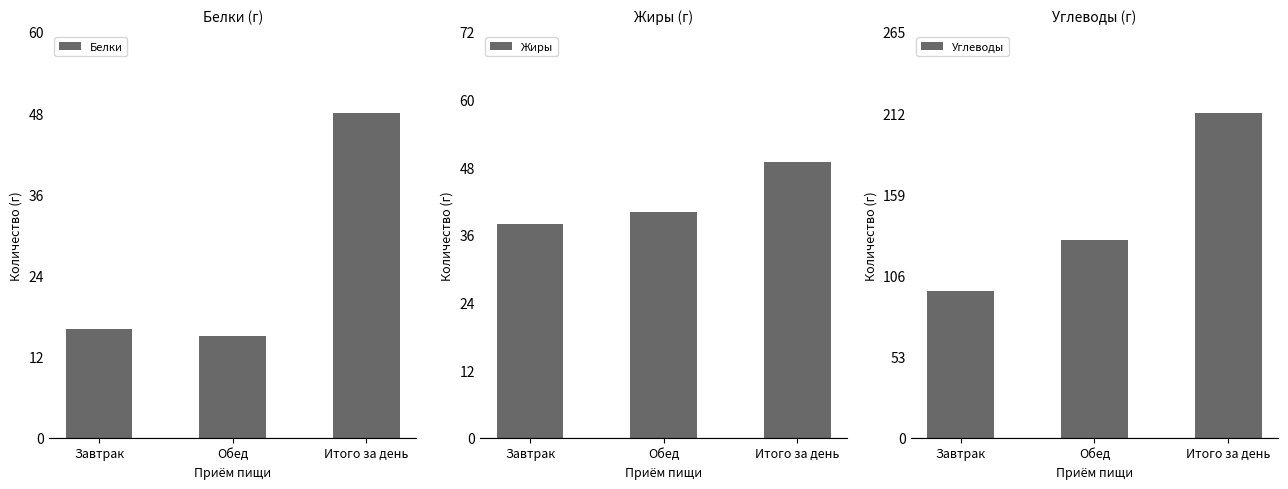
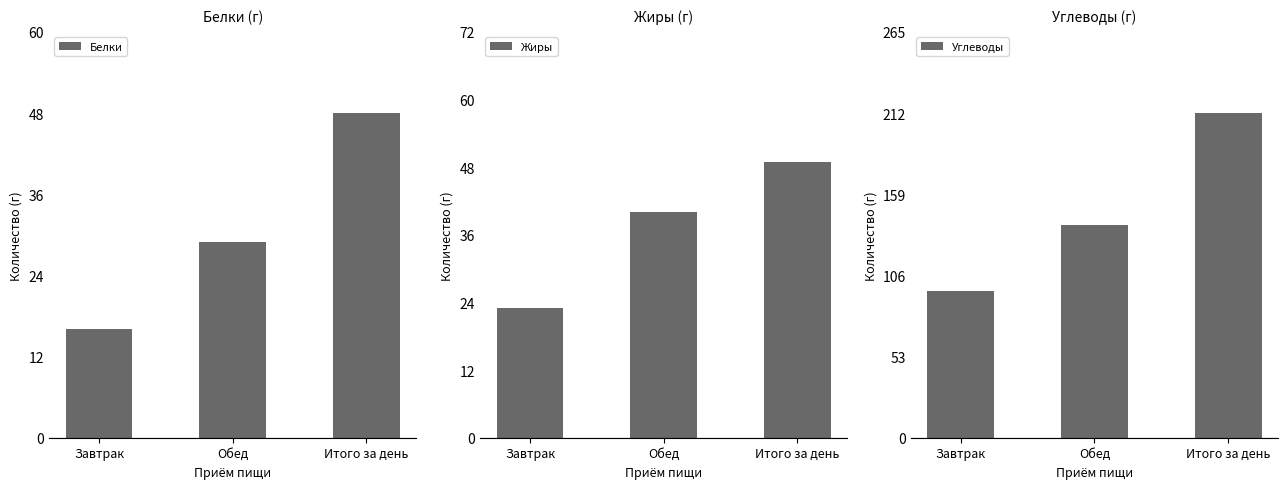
Белки (г), Обед: 15 -> 29
Жиры (г), Завтрак: 38 -> 23
Углеводы (г), Обед: 129 -> 139
